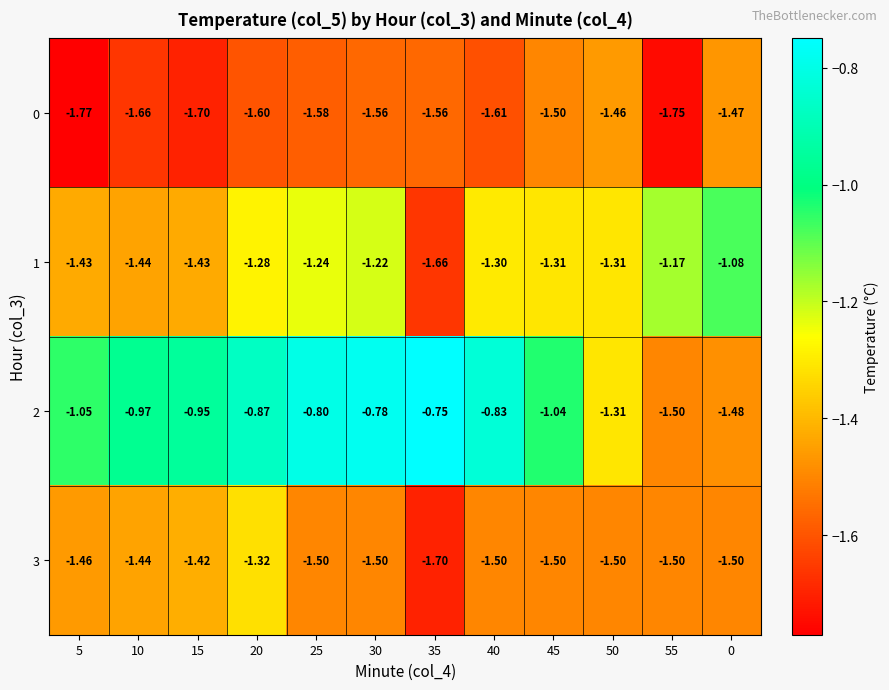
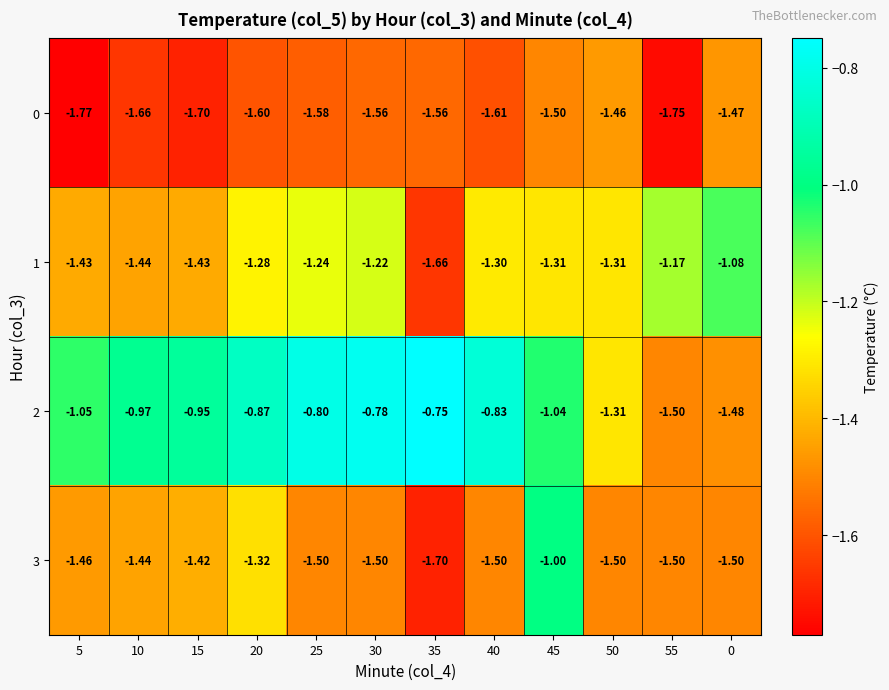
3, 45: -1.50 -> -1.00
